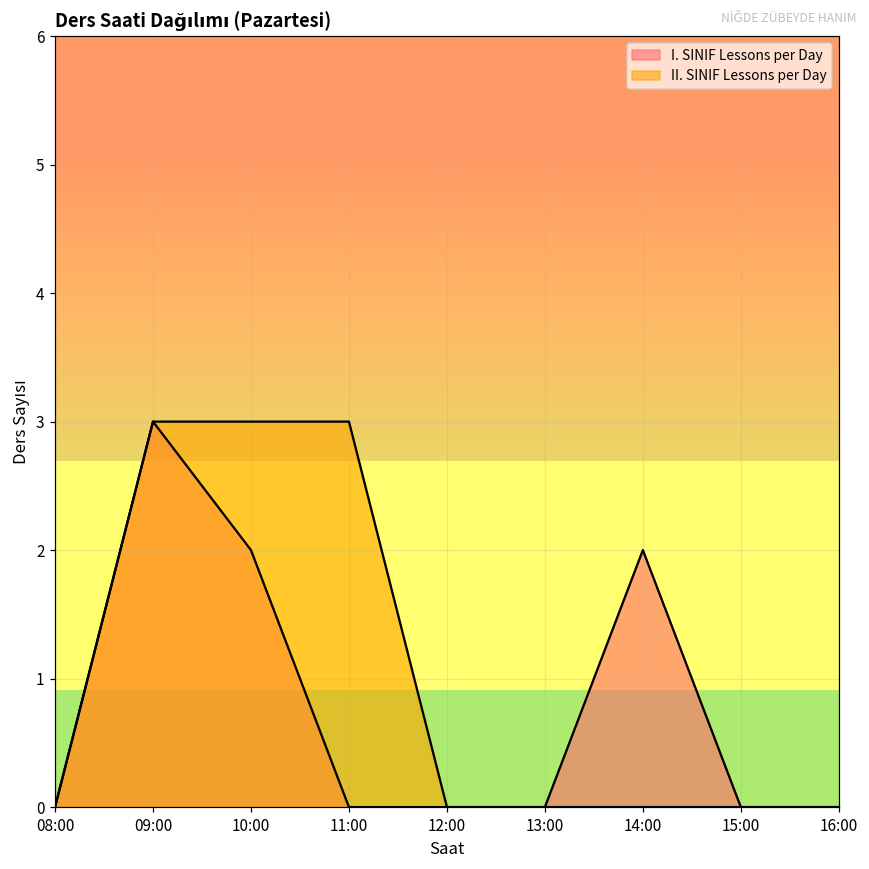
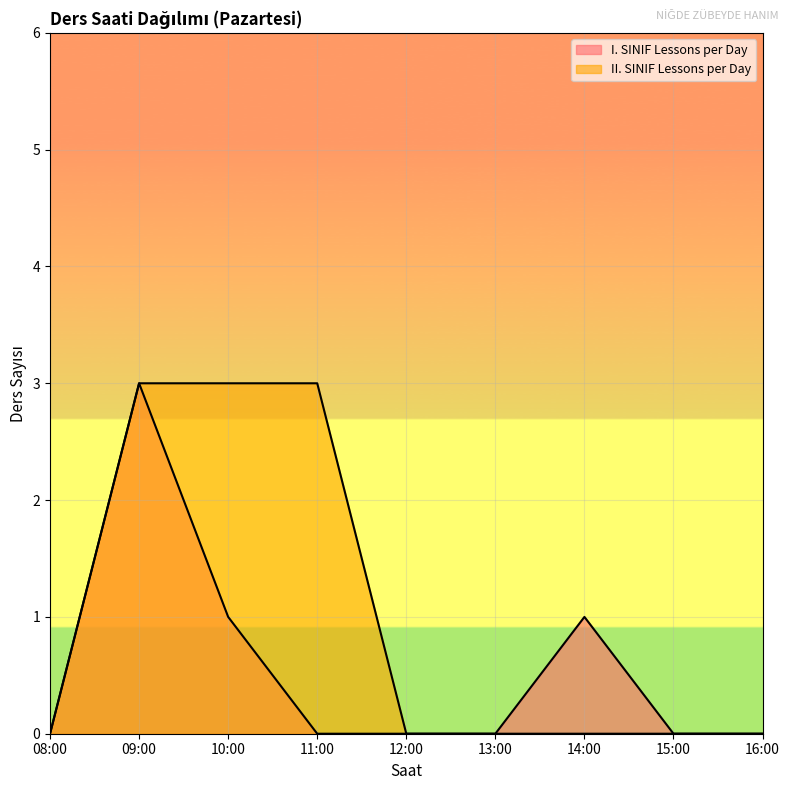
I. SINIF Lessons per Day, 10:00: 2 -> 1
I. SINIF Lessons per Day, 14:00: 2 -> 1
